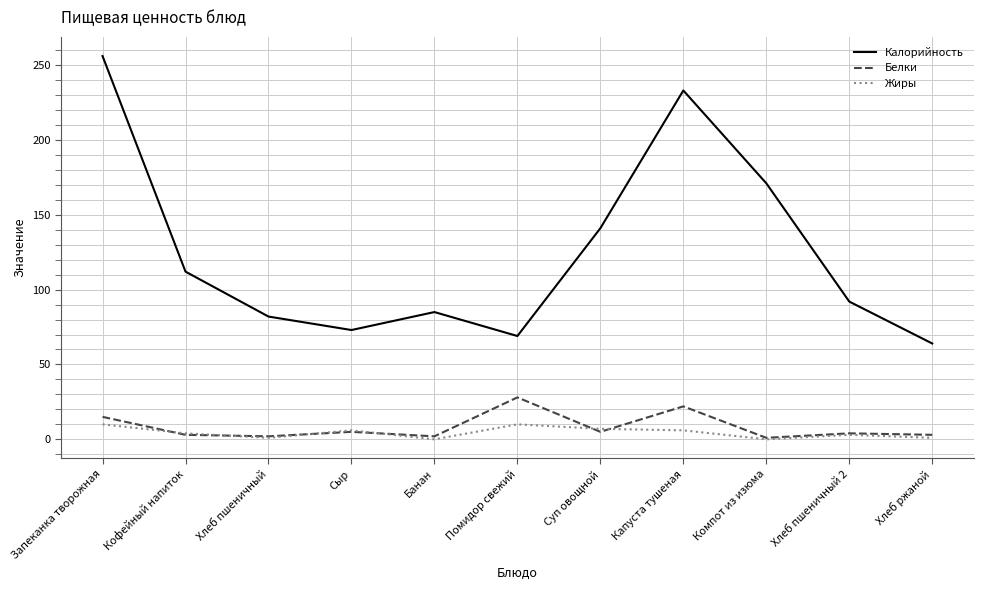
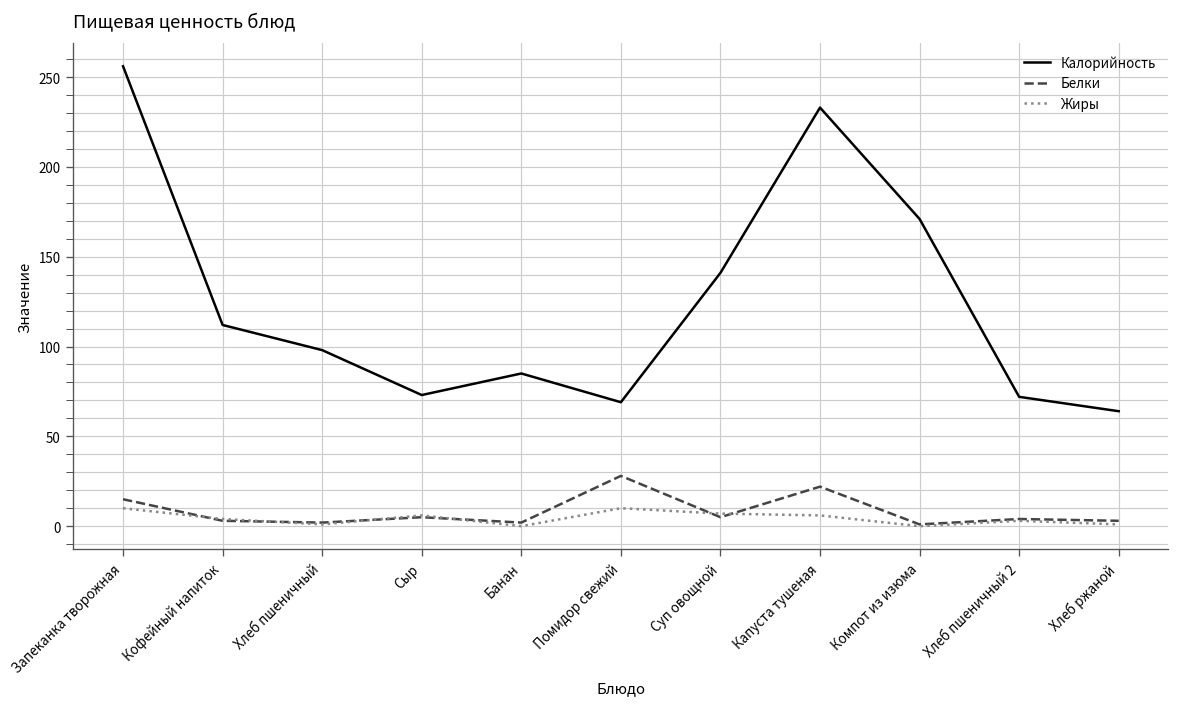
Калорийность, Хлеб пшеничный: 82 -> 98
Калорийность, Хлеб пшеничный 2: 92 -> 72
